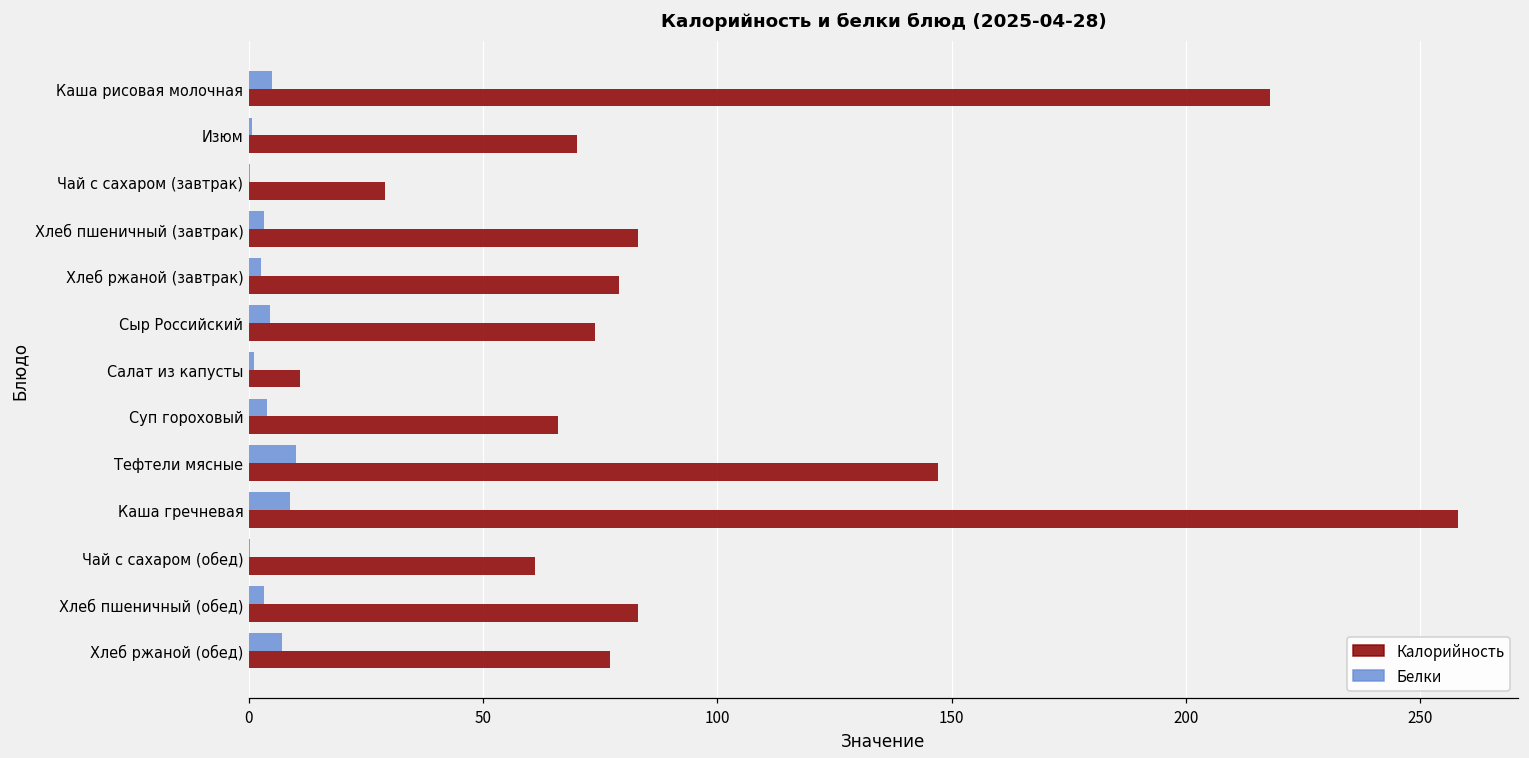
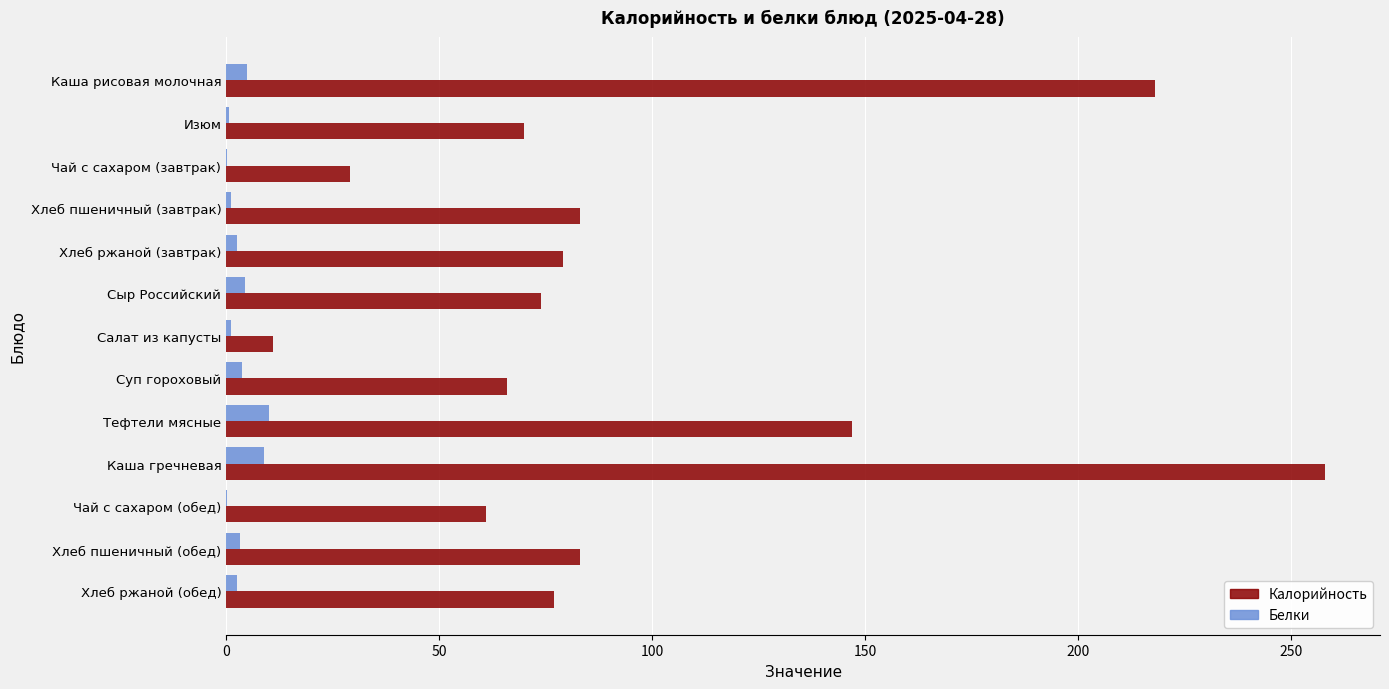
Белки, Хлеб пшеничный (завтрак): 3 -> 1
Белки, Хлеб ржаной (обед): 7 -> 3
